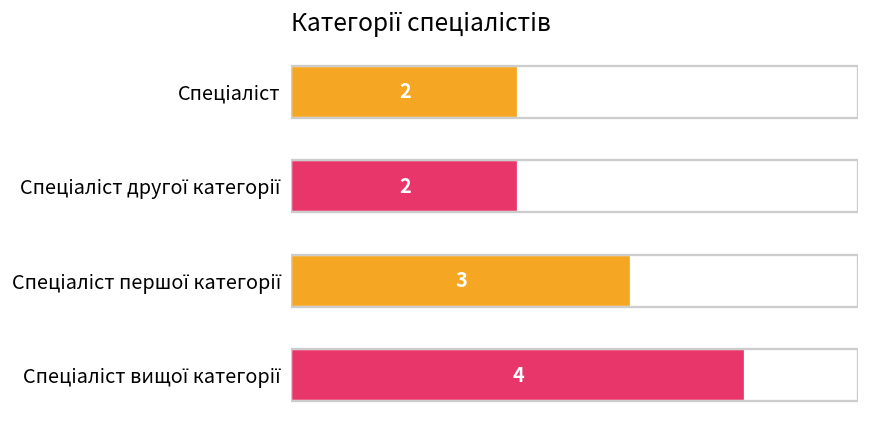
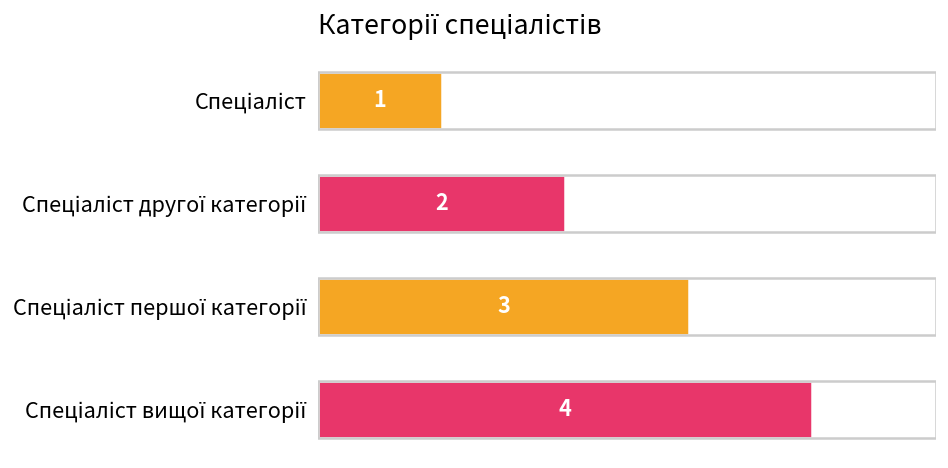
Спеціаліст: 2 -> 1
